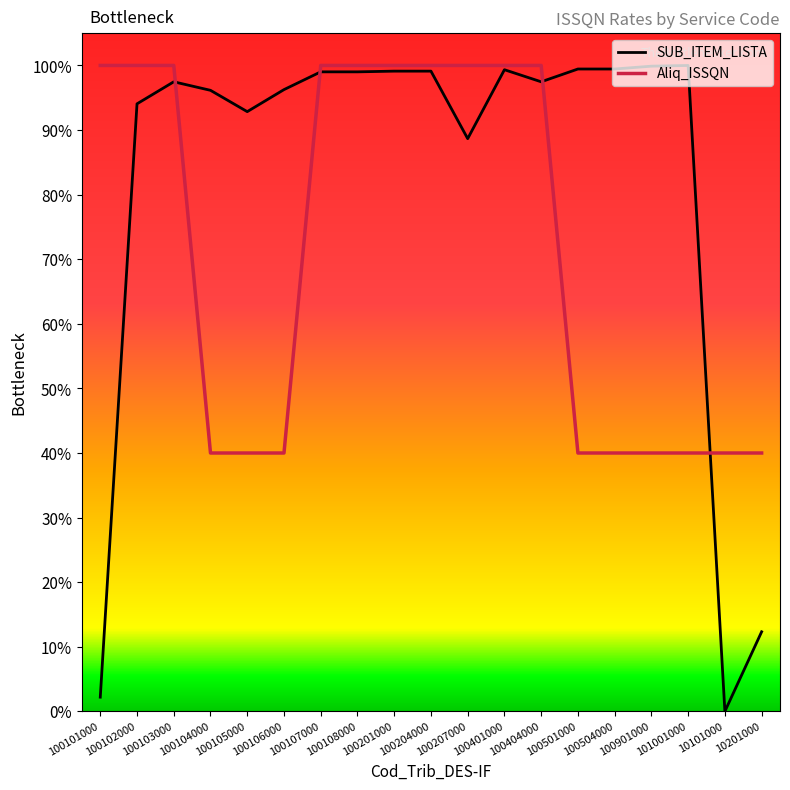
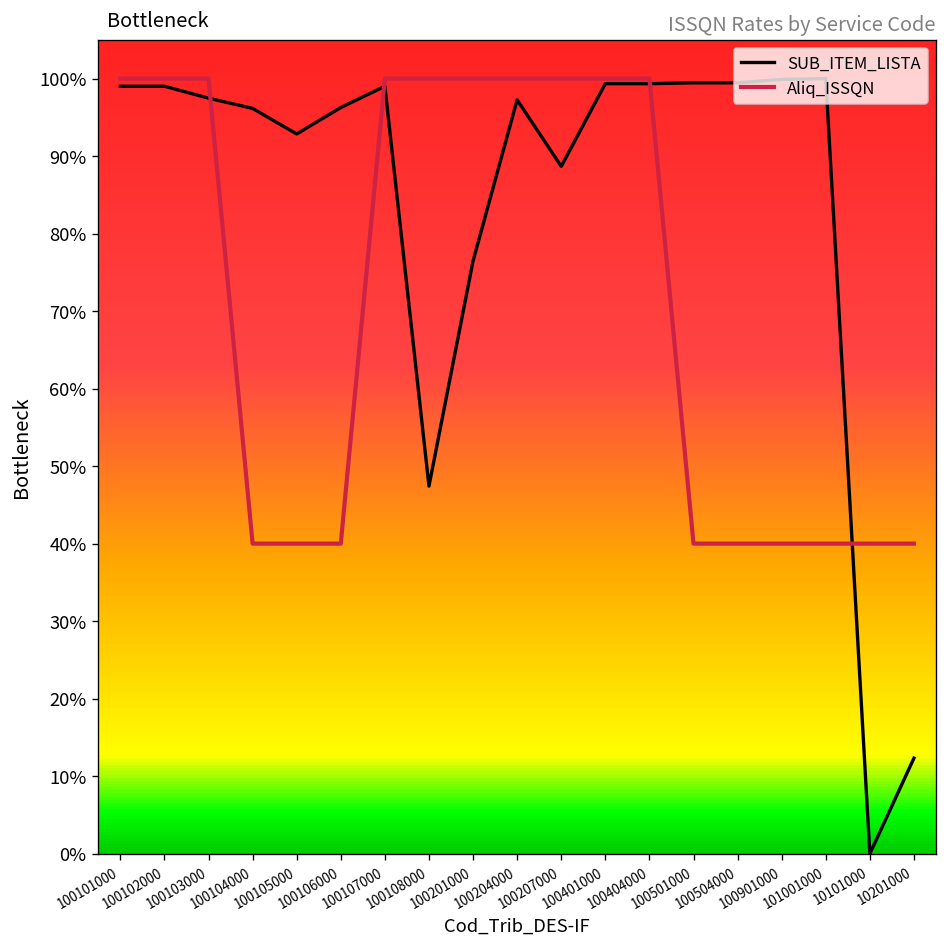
SUB_ITEM_LISTA, 100101000: 2% -> 99%
SUB_ITEM_LISTA, 100102000: 94% -> 99%
SUB_ITEM_LISTA, 100108000: 99% -> 47%
SUB_ITEM_LISTA, 100201000: 99% -> 76%
SUB_ITEM_LISTA, 100204000: 99% -> 97%
SUB_ITEM_LISTA, 100404000: 97% -> 99%
